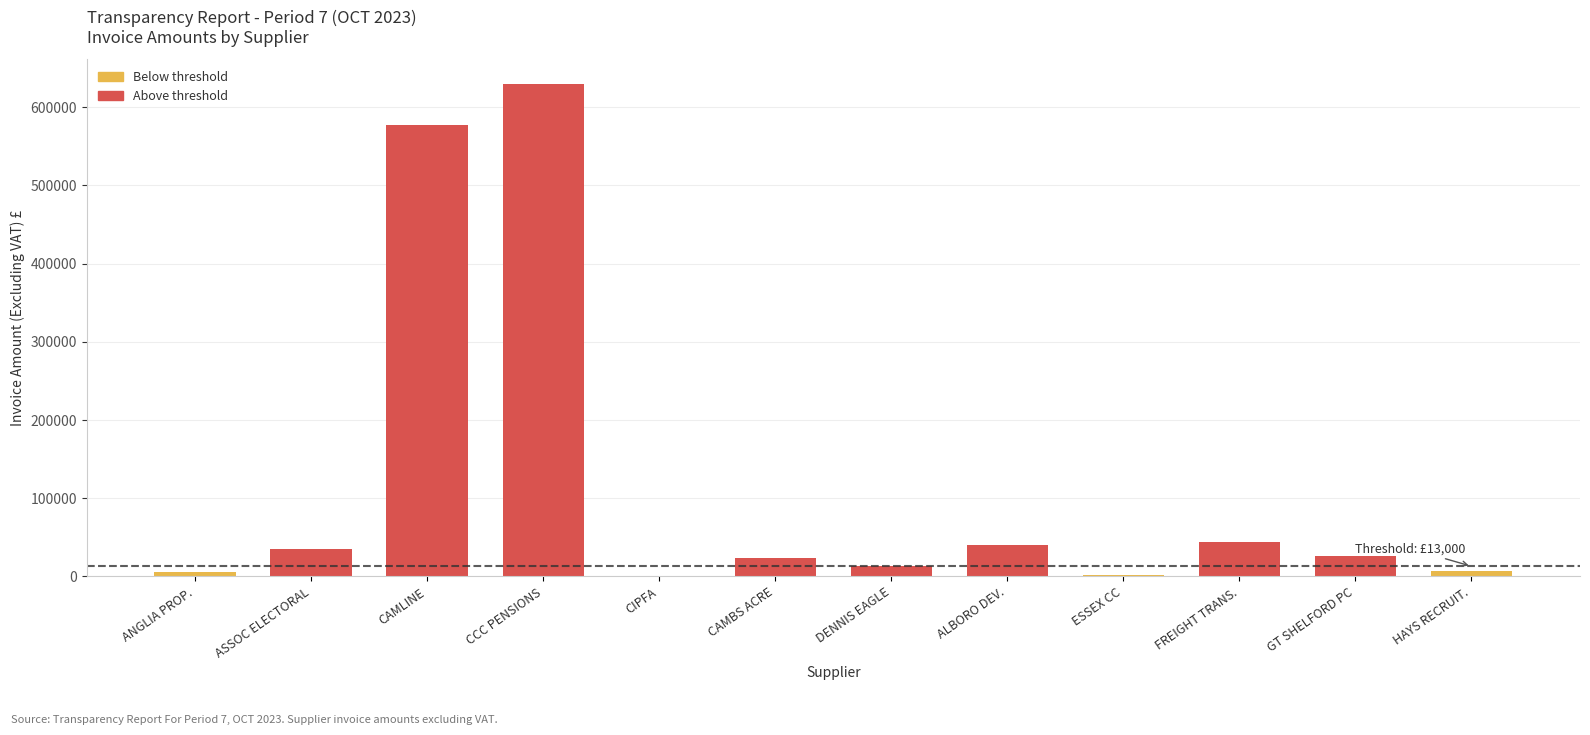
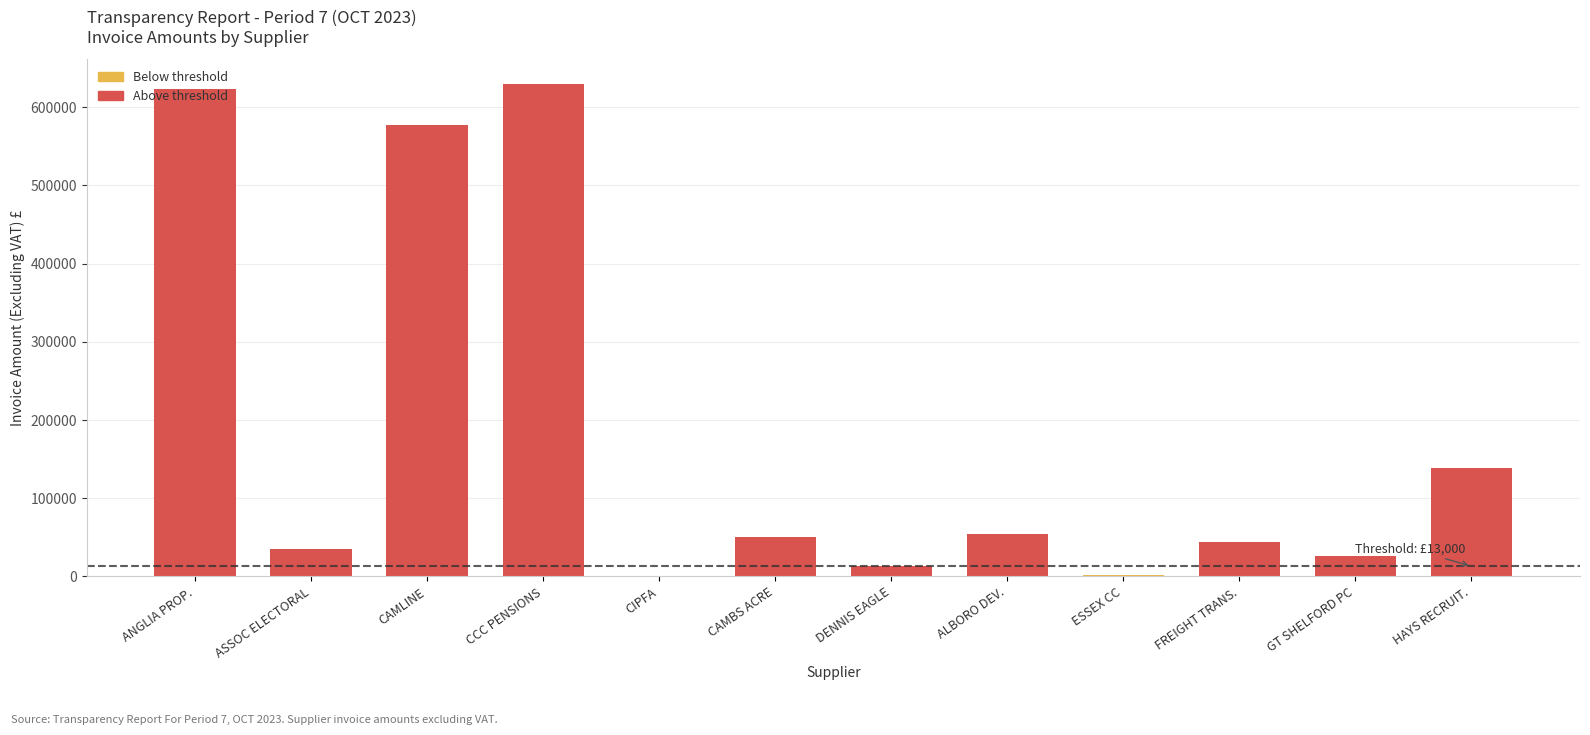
ANGLIA PROP.: 10000 -> 620000
CAMBS ACRE: 20000 -> 50000
ALBORO DEV.: 40000 -> 50000
HAYS RECRUIT.: 10000 -> 140000
